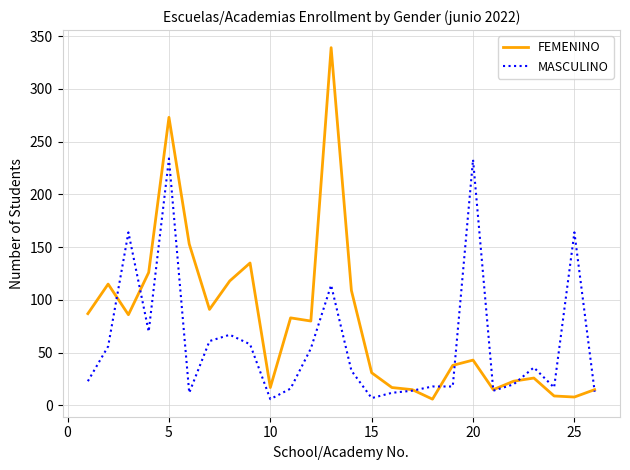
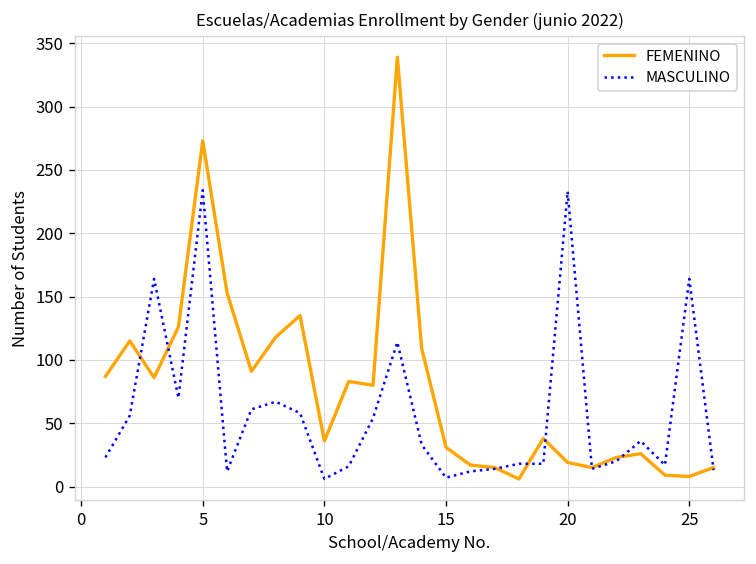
FEMENINO, 10: 17 -> 36
FEMENINO, 20: 43 -> 19
